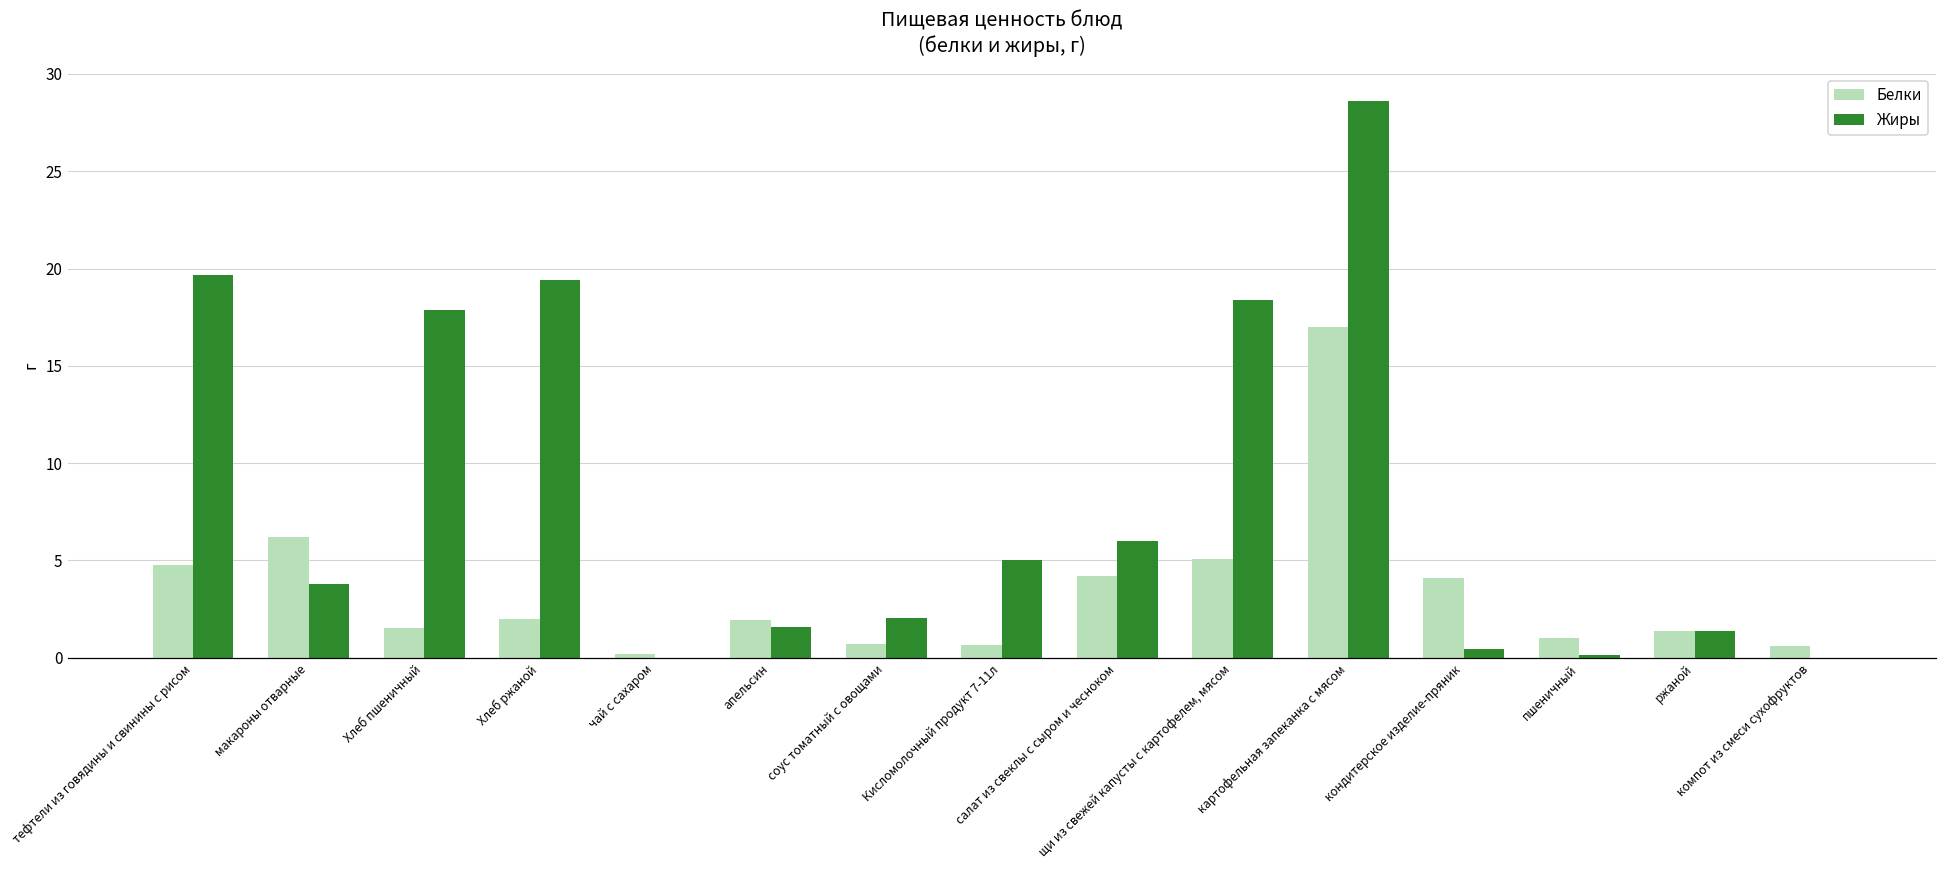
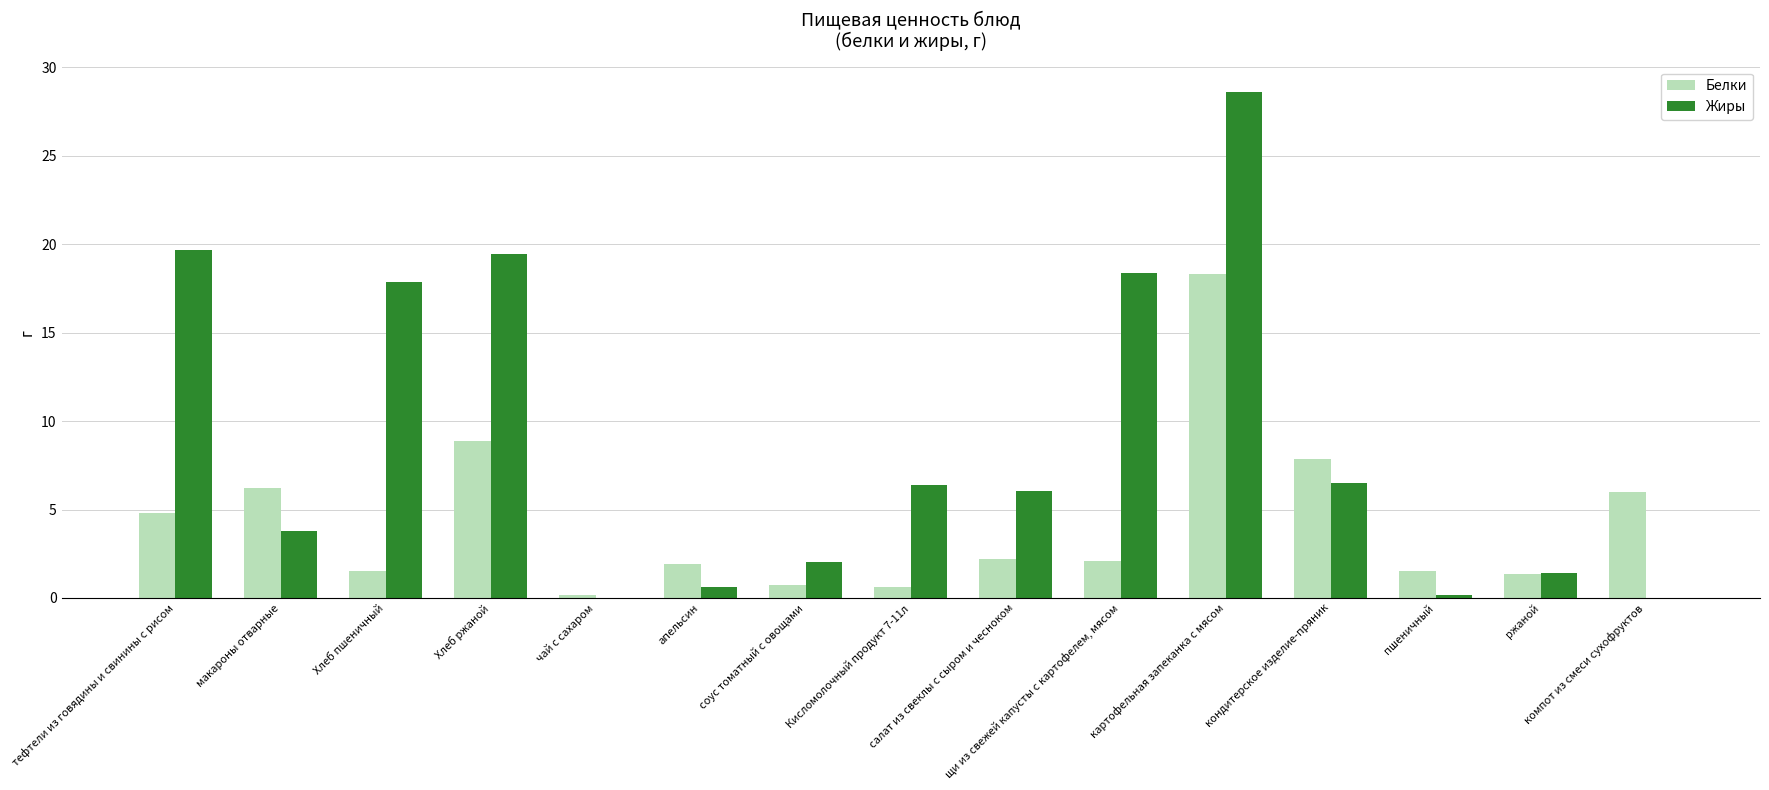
Белки, Хлеб ржаной: 2.0 -> 8.9
Жиры, апельсин: 1.6 -> 0.6
Жиры, Кисломолочный продукт 7-11л: 5.0 -> 6.4
Белки, салат из свеклы с сыром и чесноком: 4.2 -> 2.2
Белки, щи из свежей капусты с картофелем, мясом: 5.1 -> 2.1
Белки, картофельная запеканка с мясом: 17.0 -> 18.3
Белки, кондитерское изделие-пряник: 4.1 -> 7.8
Жиры, кондитерское изделие-пряник: 0.5 -> 6.5
Белки, пшеничный: 1.0 -> 1.5
Белки, компот из смеси сухофруктов: 0.6 -> 6.0
